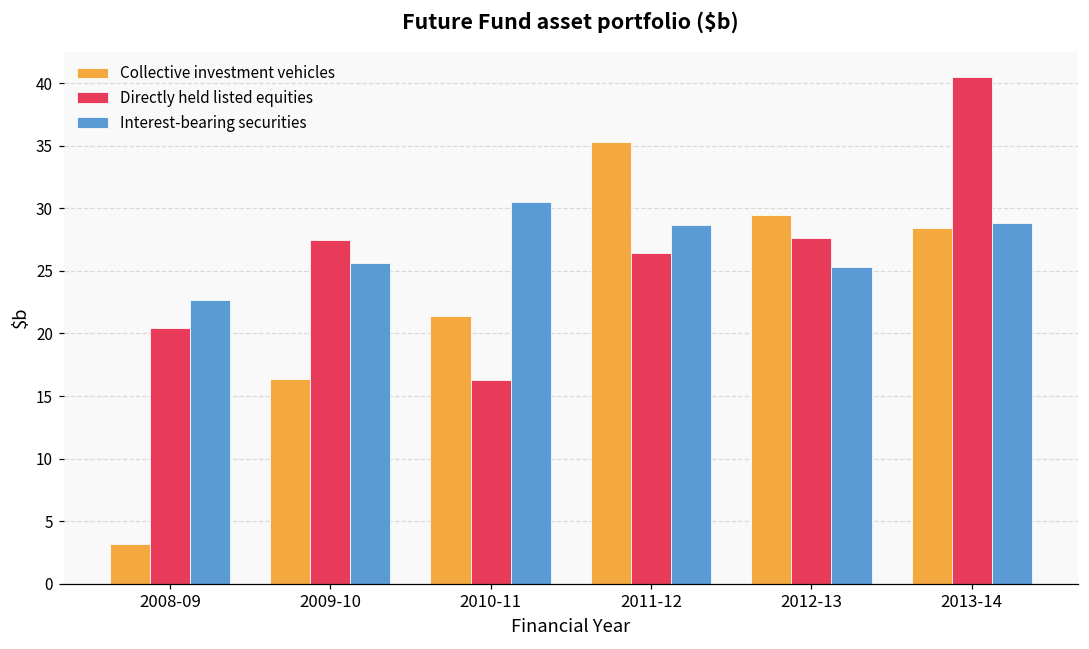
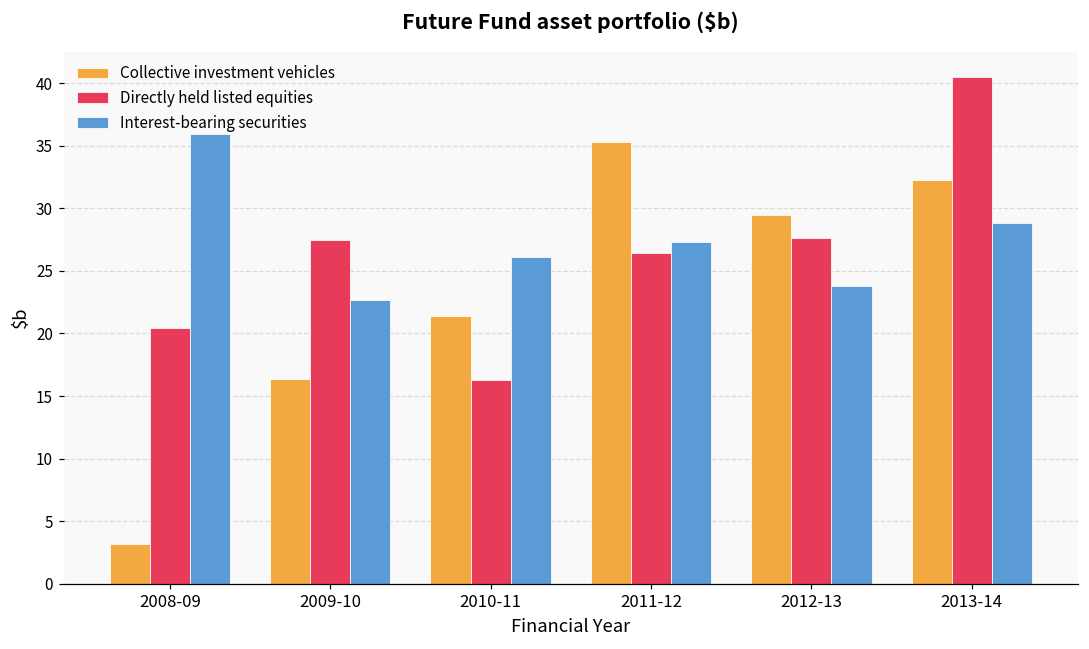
Interest-bearing securities, 2008-09: 22.7 -> 35.9
Interest-bearing securities, 2009-10: 25.6 -> 22.7
Interest-bearing securities, 2010-11: 30.5 -> 26.1
Interest-bearing securities, 2011-12: 28.7 -> 27.3
Interest-bearing securities, 2012-13: 25.3 -> 23.8
Collective investment vehicles, 2013-14: 28.4 -> 32.3
